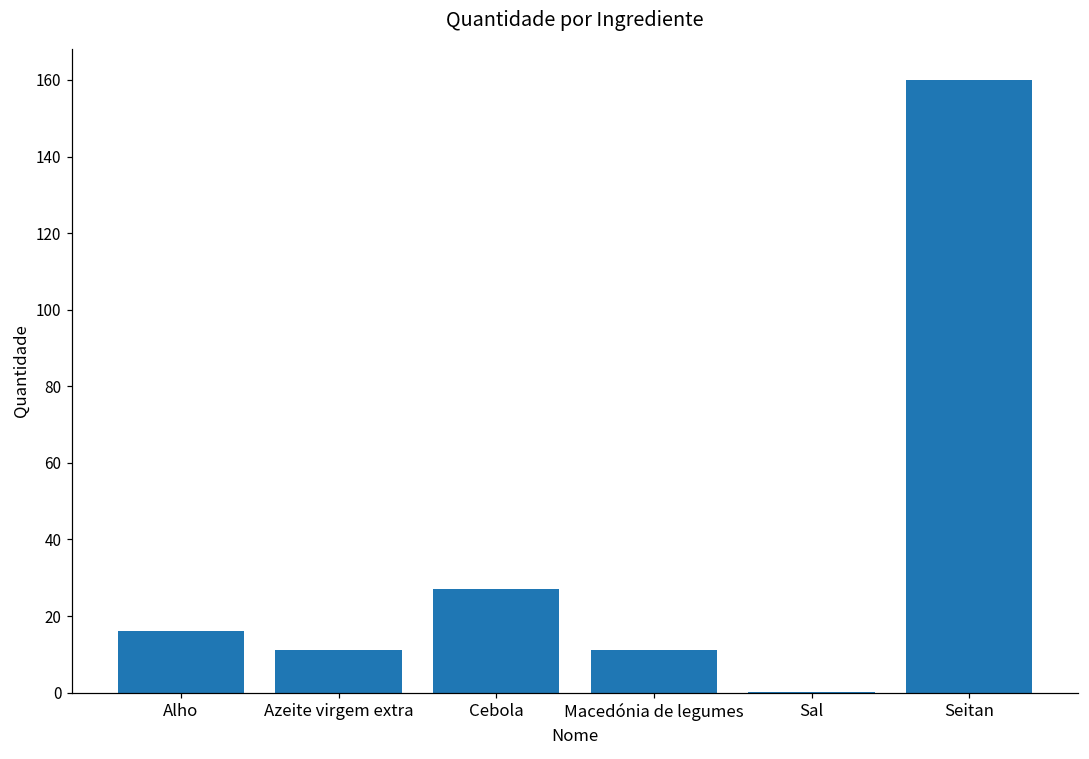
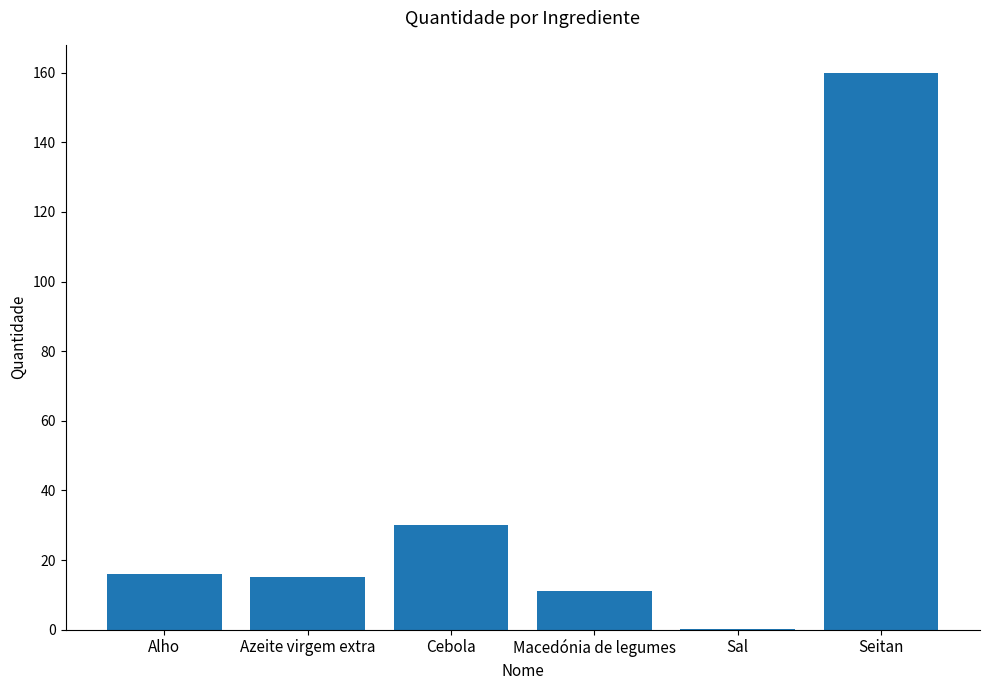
Azeite virgem extra: 11 -> 15
Cebola: 27 -> 30
